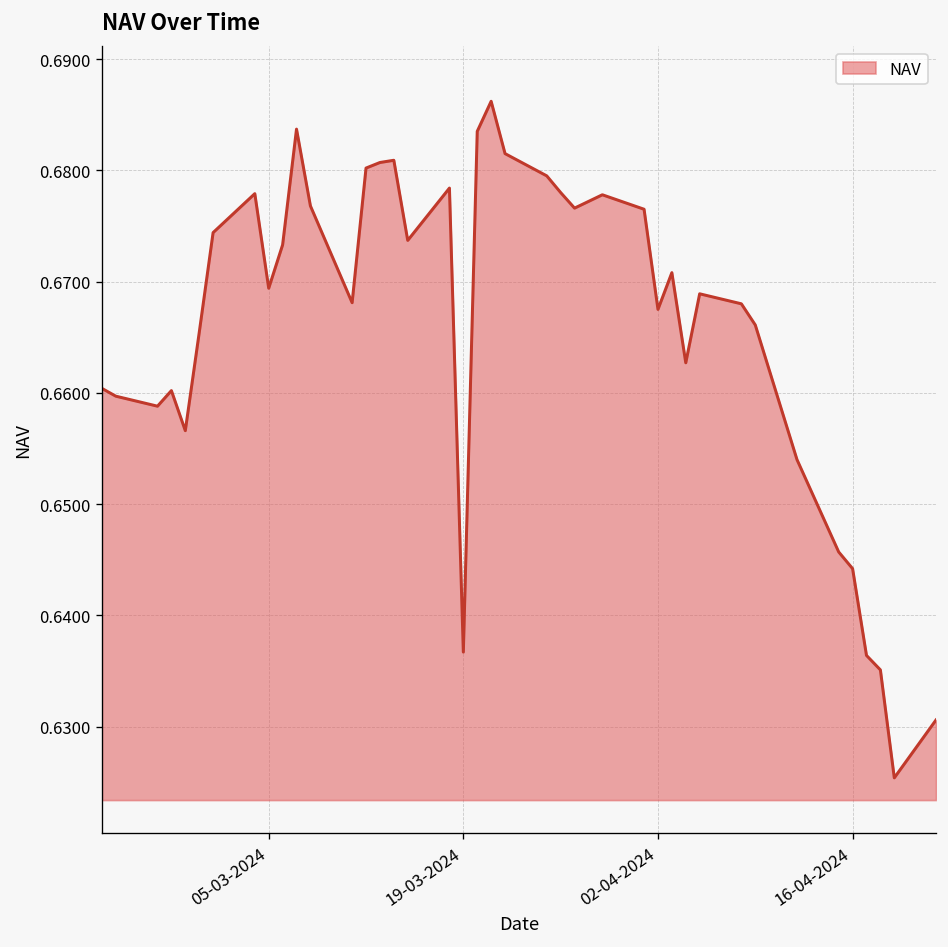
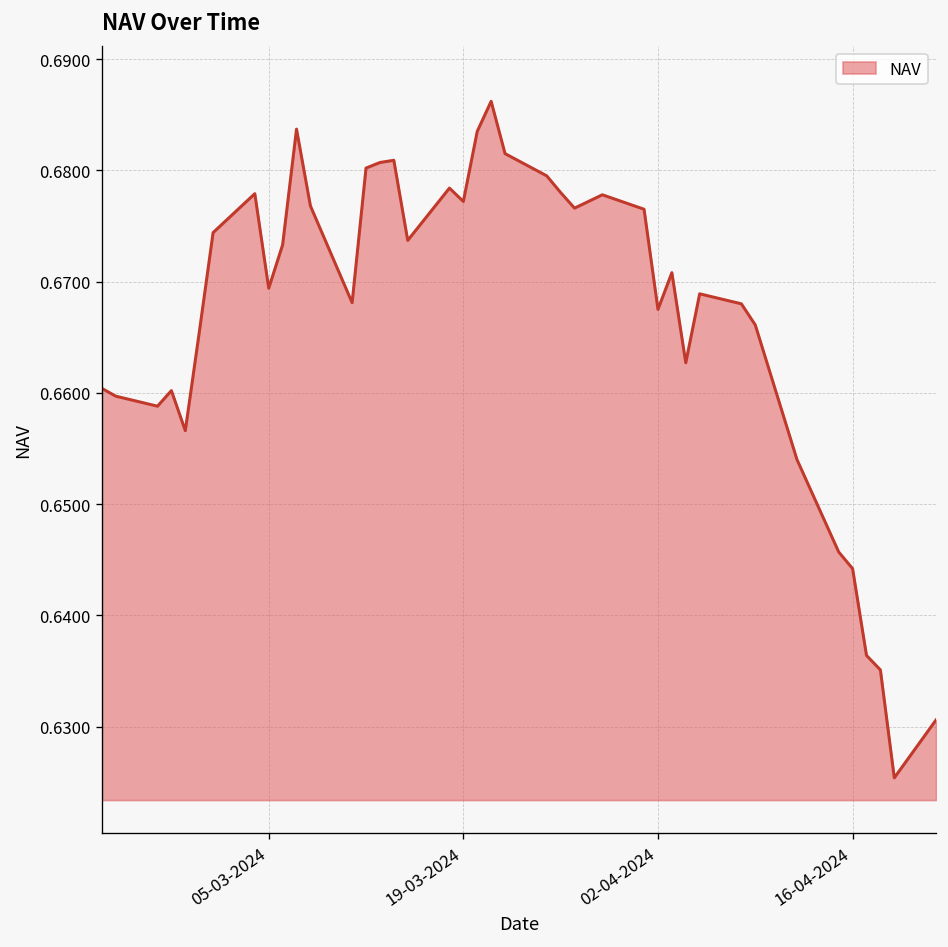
19-03-2024: 0.637 -> 0.677
